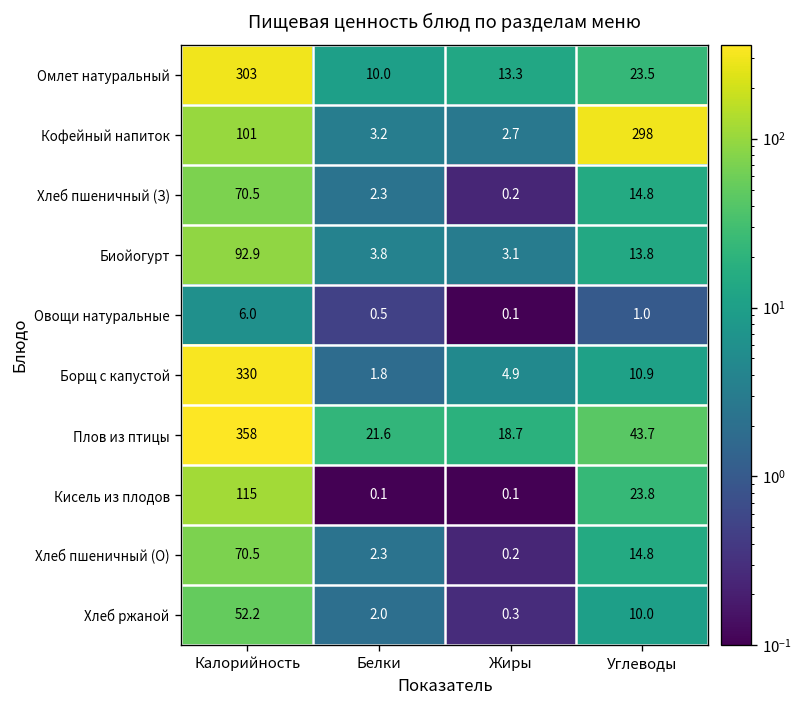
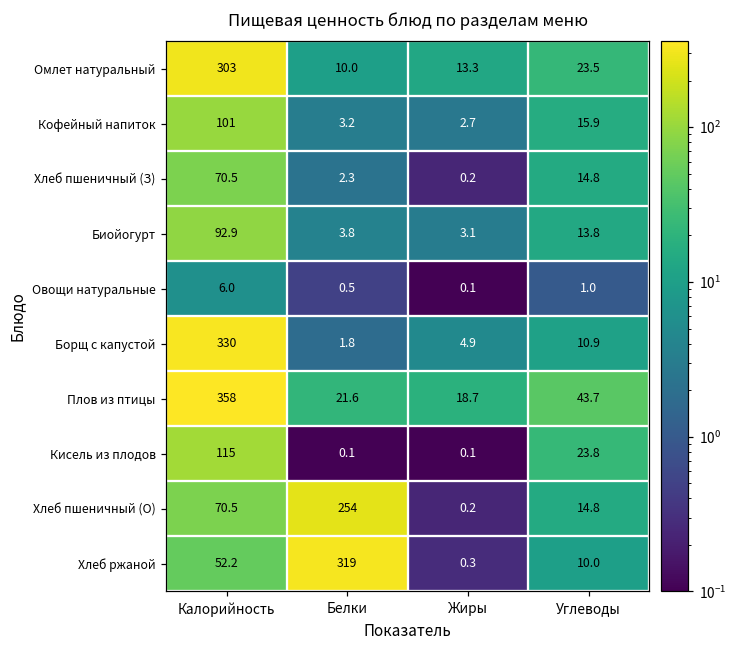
Кофейный напиток, Углеводы: 298 -> 15.9
Хлеб пшеничный (О), Белки: 2.3 -> 254
Хлеб ржаной, Белки: 2.0 -> 319
